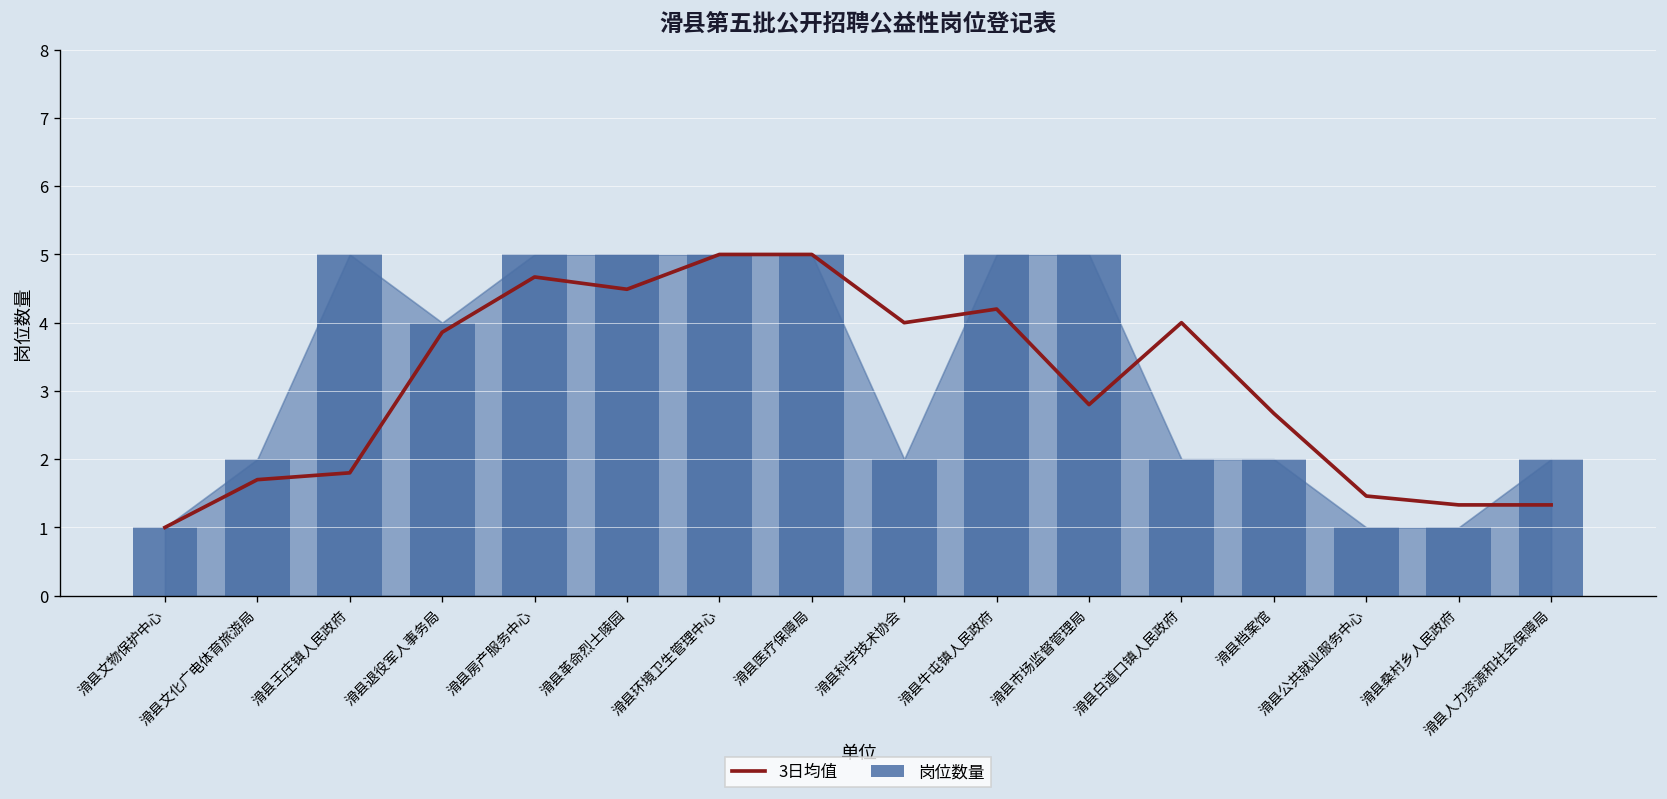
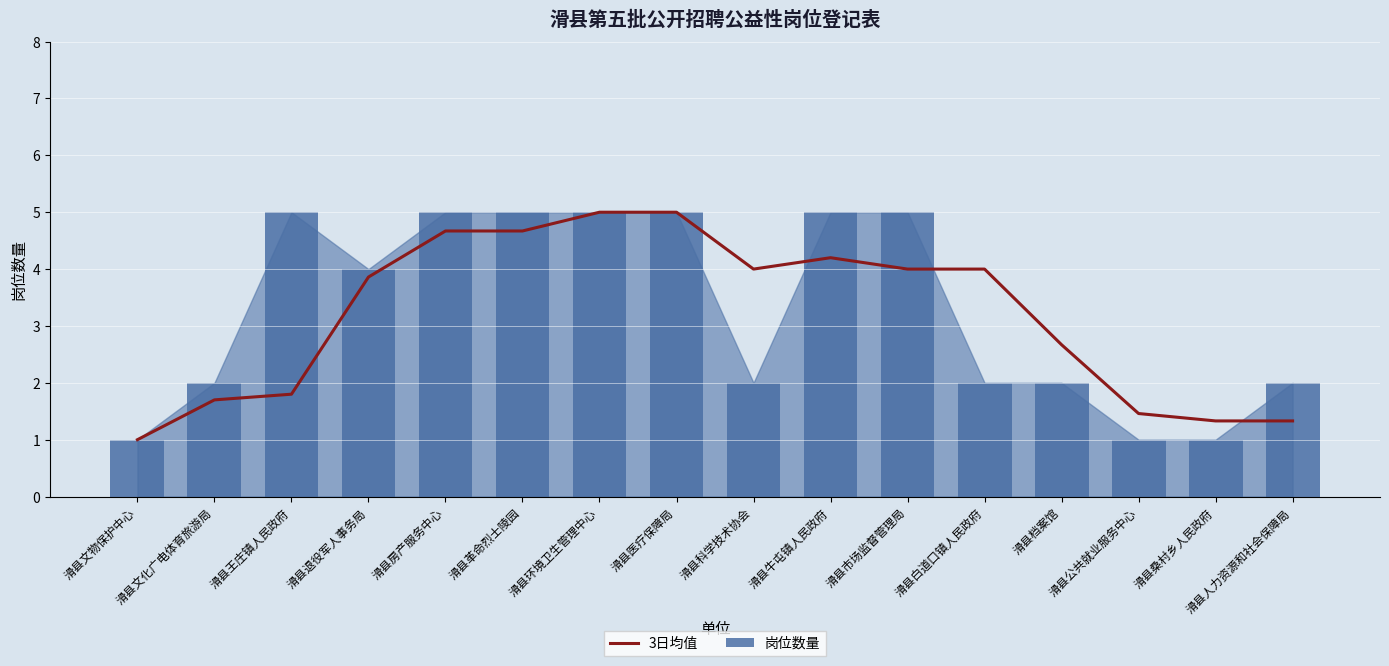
3日均值, 滑县革命烈士陵园: 4.5 -> 4.7
3日均值, 滑县市场监督管理局: 2.8 -> 4.0
